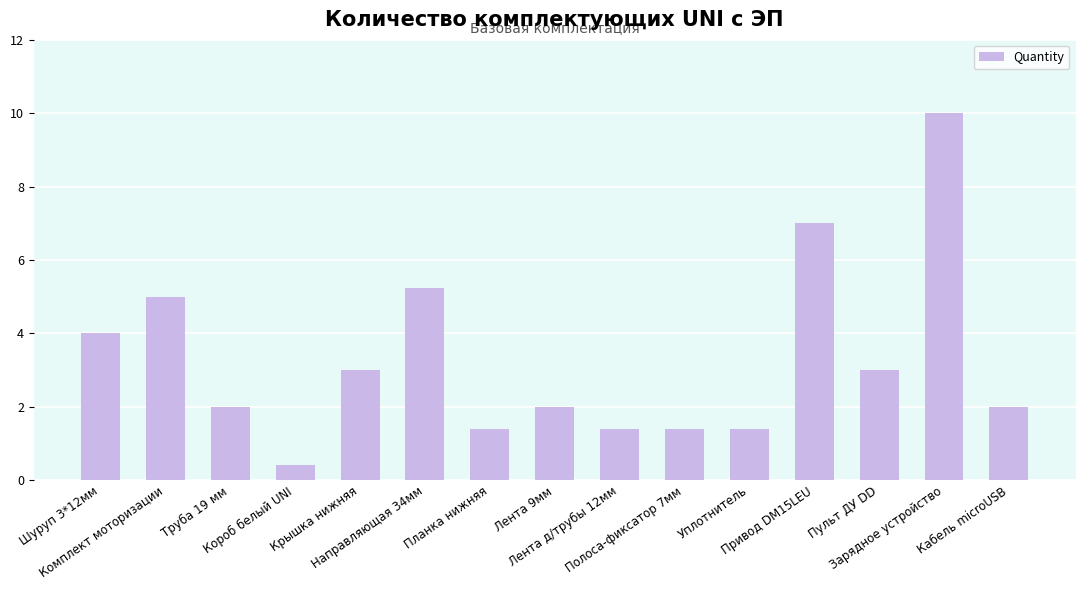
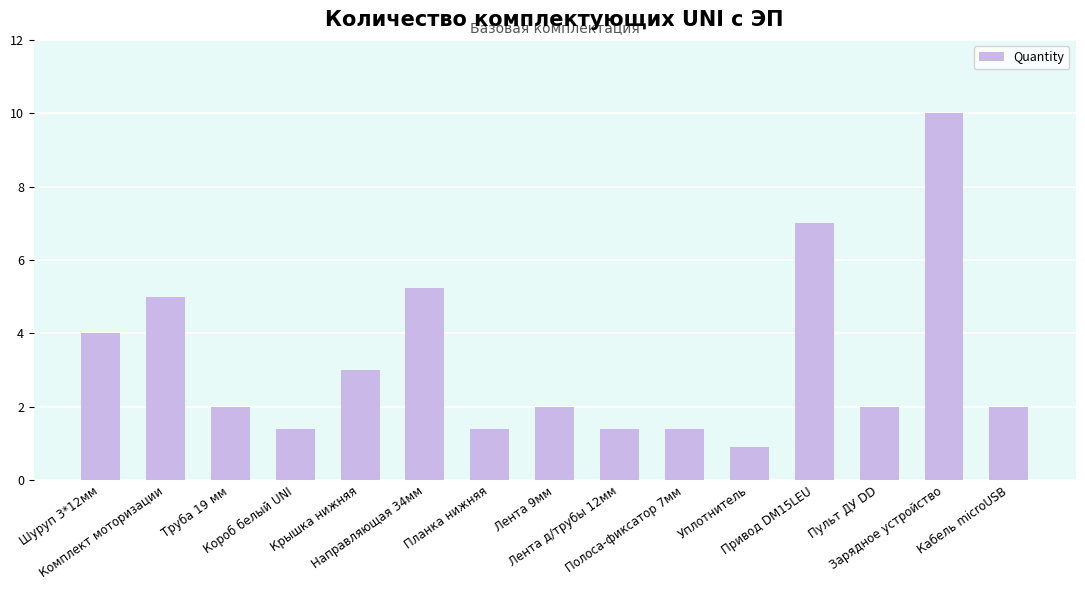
Короб белый UNI: 0.4 -> 1.4
Уплотнитель: 1.4 -> 0.9
Пульт ДУ DD: 3 -> 2
